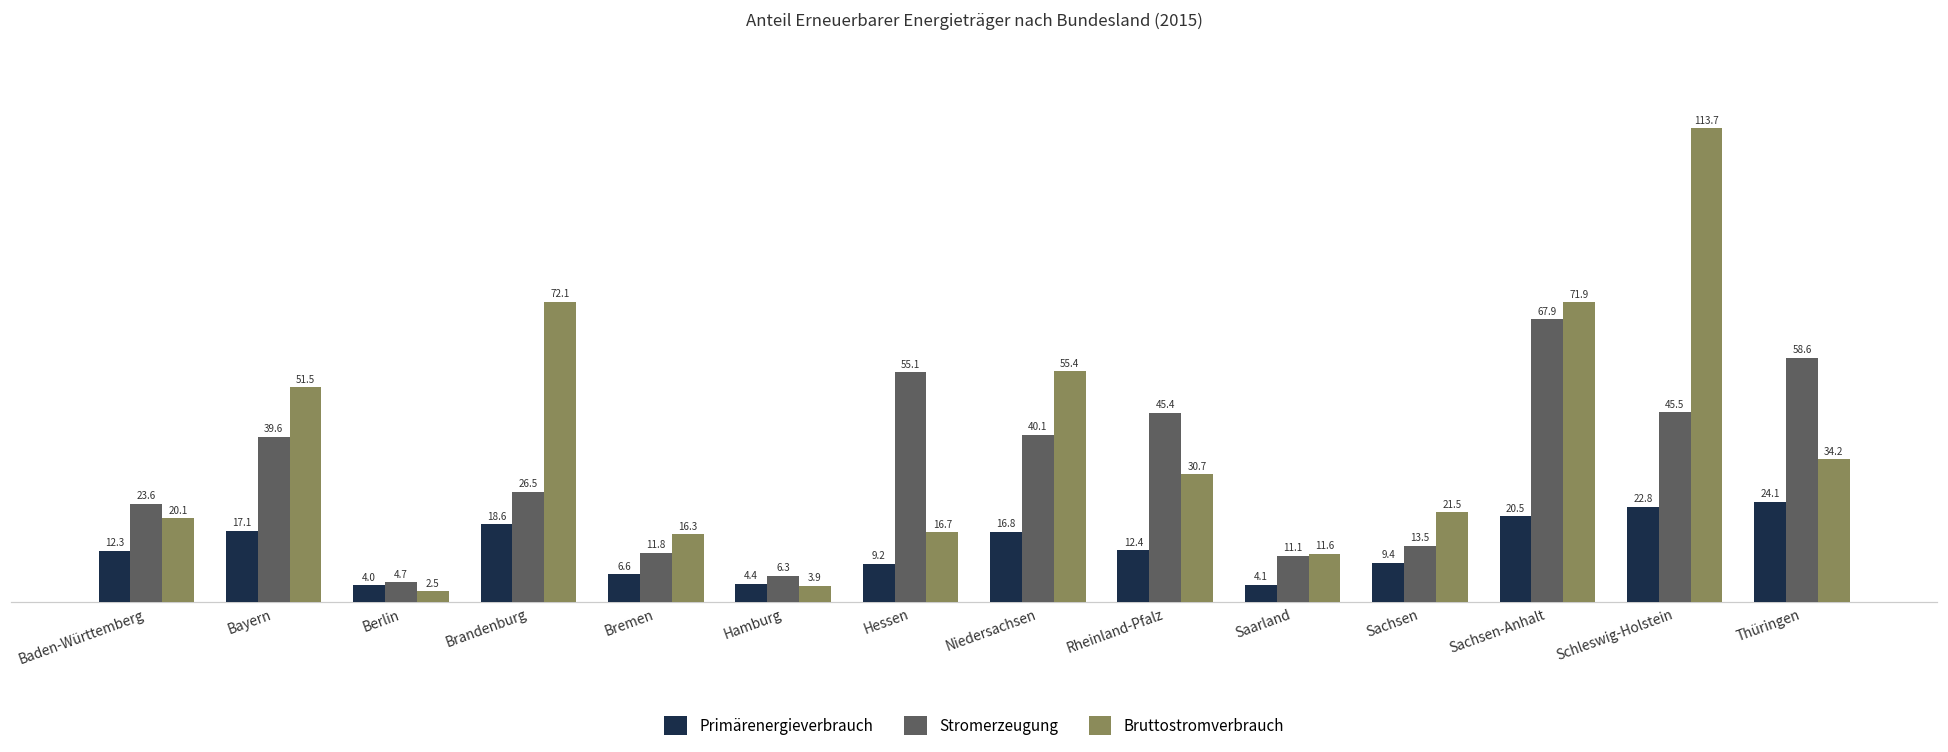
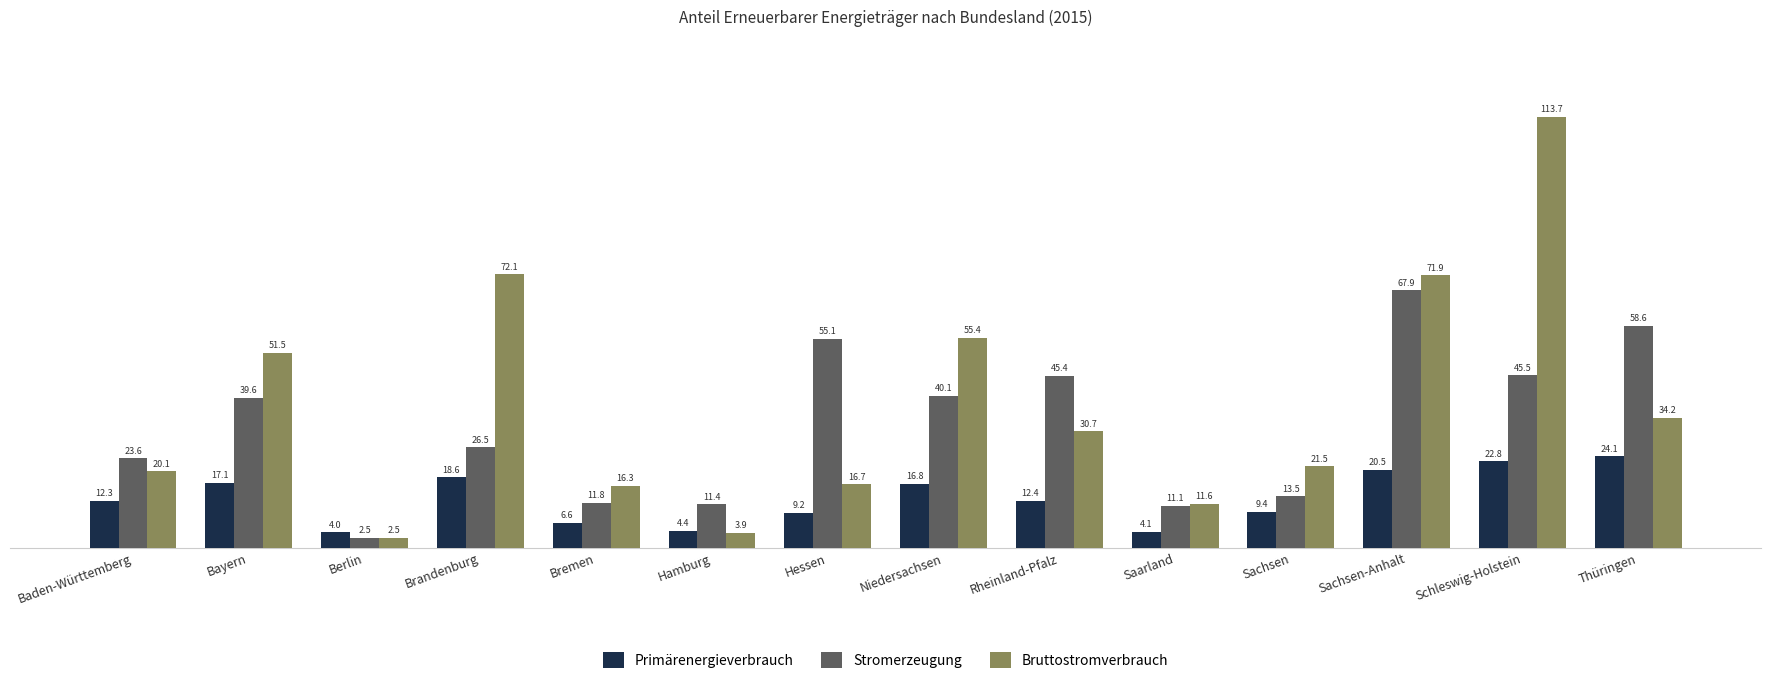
Stromerzeugung, Berlin: 4.7 -> 2.5
Stromerzeugung, Hamburg: 6.3 -> 11.4
